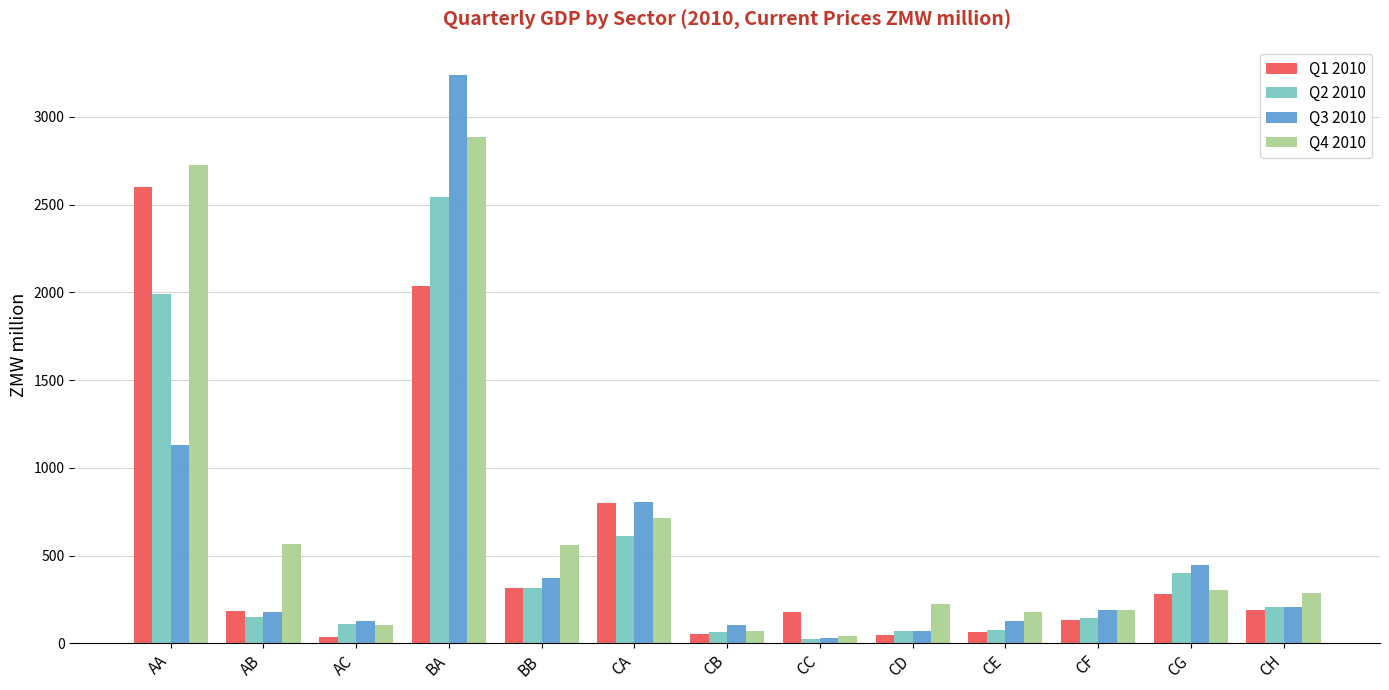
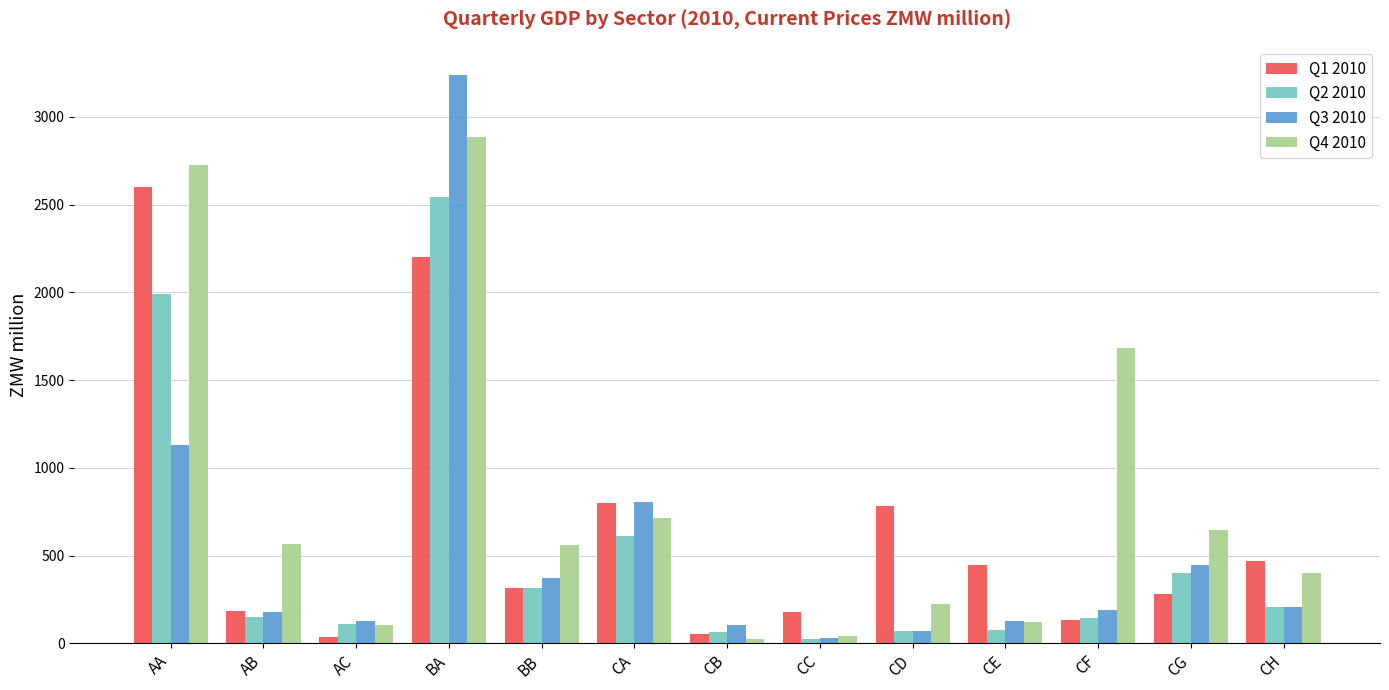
Q1 2010, BA: 2040 -> 2200
Q4 2010, CB: 70 -> 30
Q1 2010, CD: 50 -> 780
Q1 2010, CE: 70 -> 450
Q4 2010, CE: 180 -> 120
Q4 2010, CF: 190 -> 1680
Q4 2010, CG: 300 -> 650
Q1 2010, CH: 190 -> 470
Q4 2010, CH: 290 -> 400
